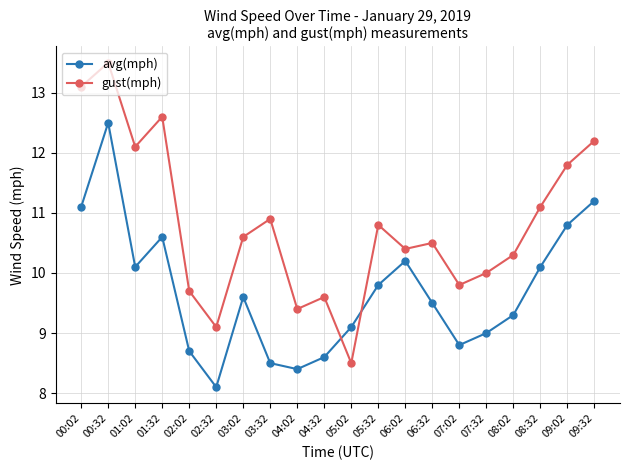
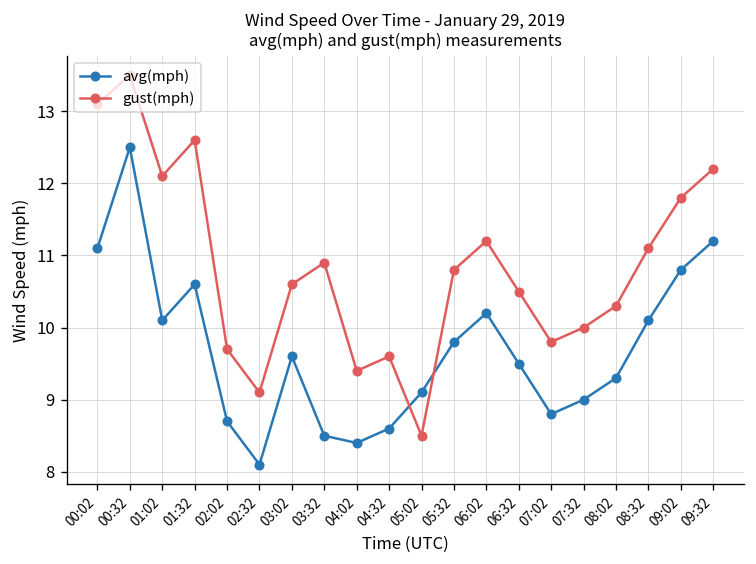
gust(mph), 06:02: 10.4 -> 11.2
